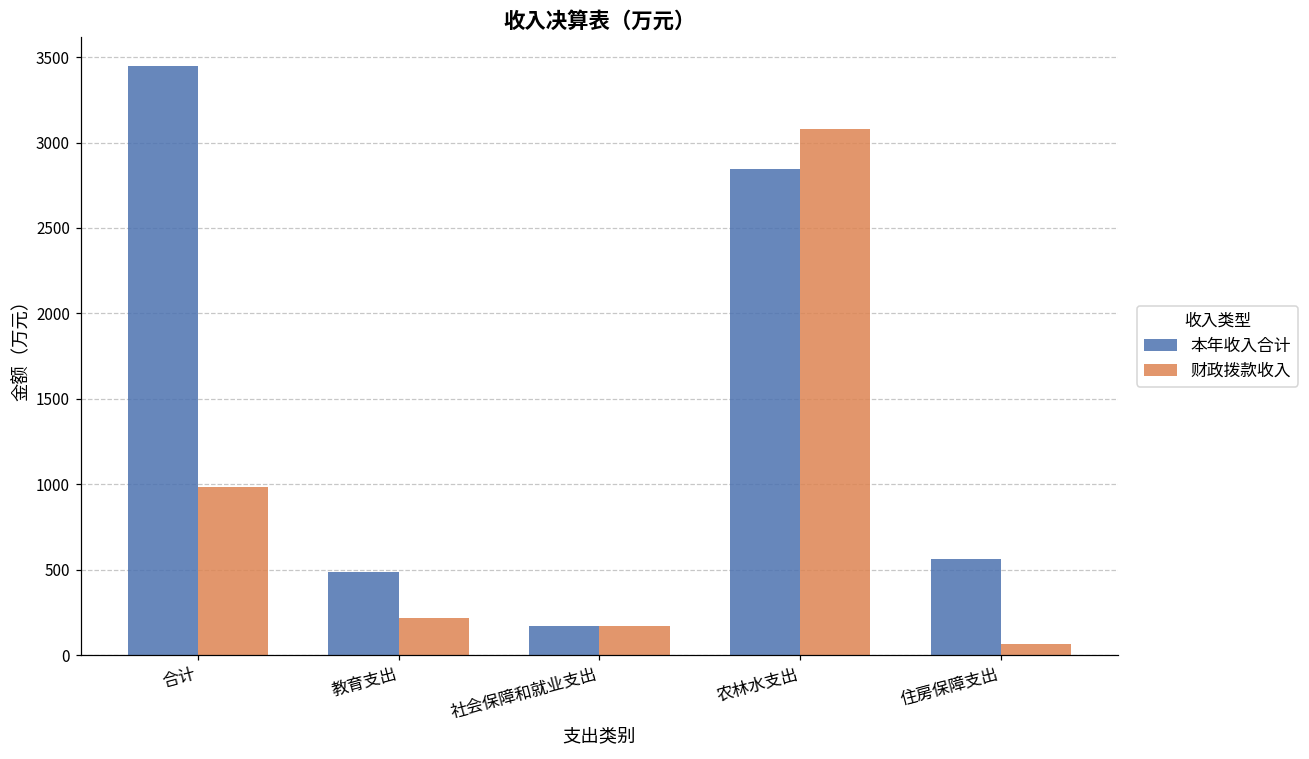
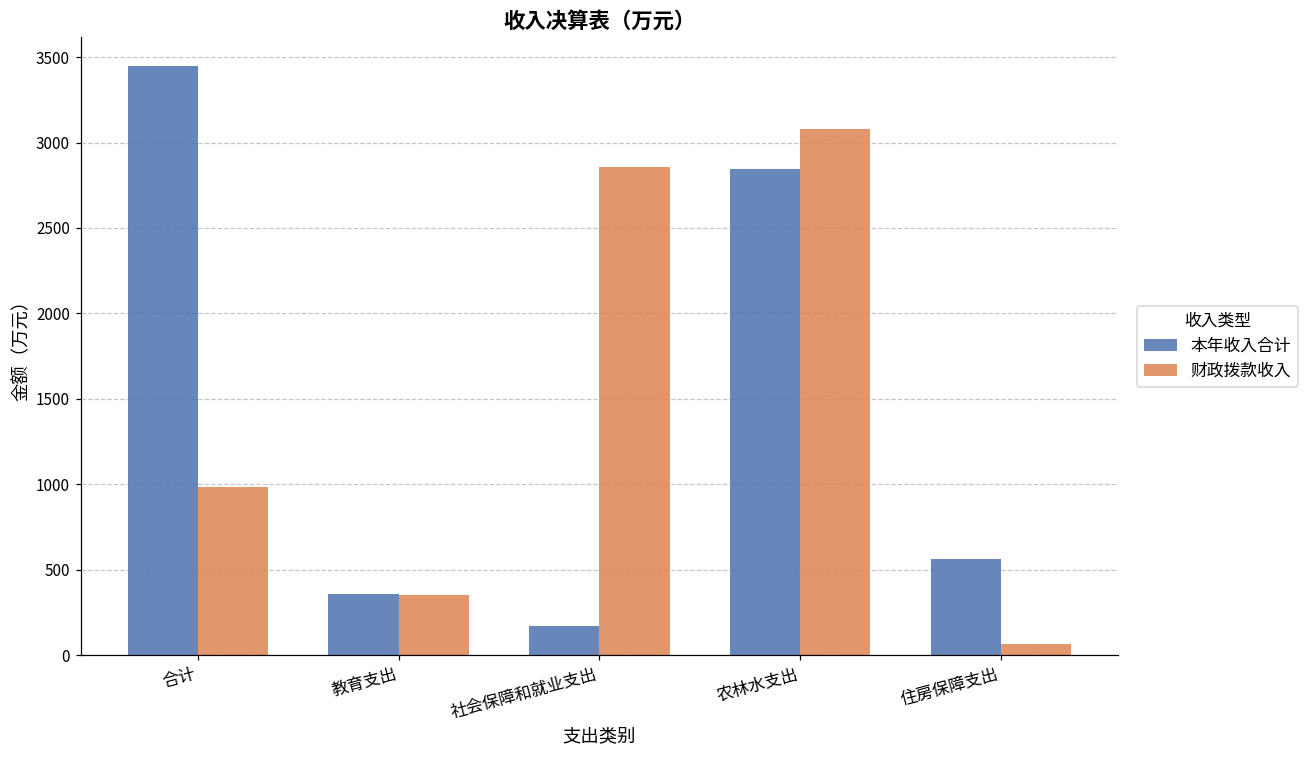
本年收入合计, 教育支出: 490 -> 360
财政拨款收入, 教育支出: 220 -> 350
财政拨款收入, 社会保障和就业支出: 170 -> 2850
